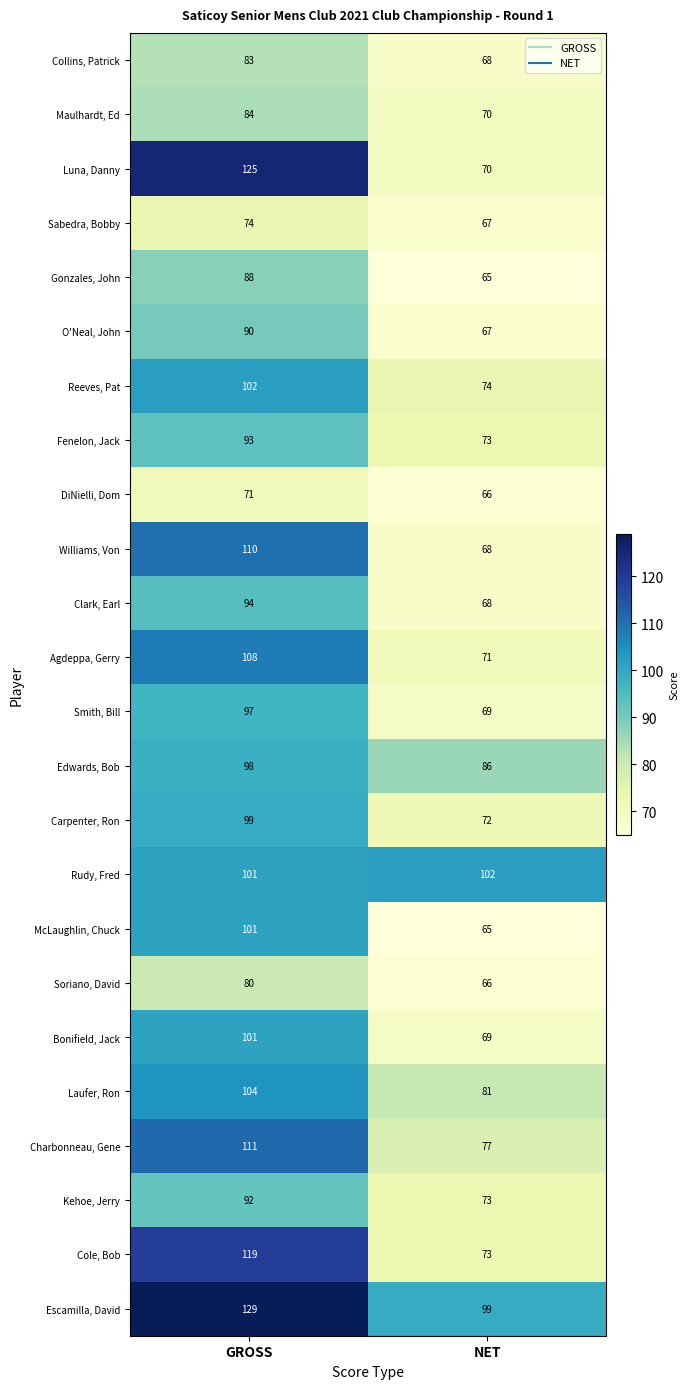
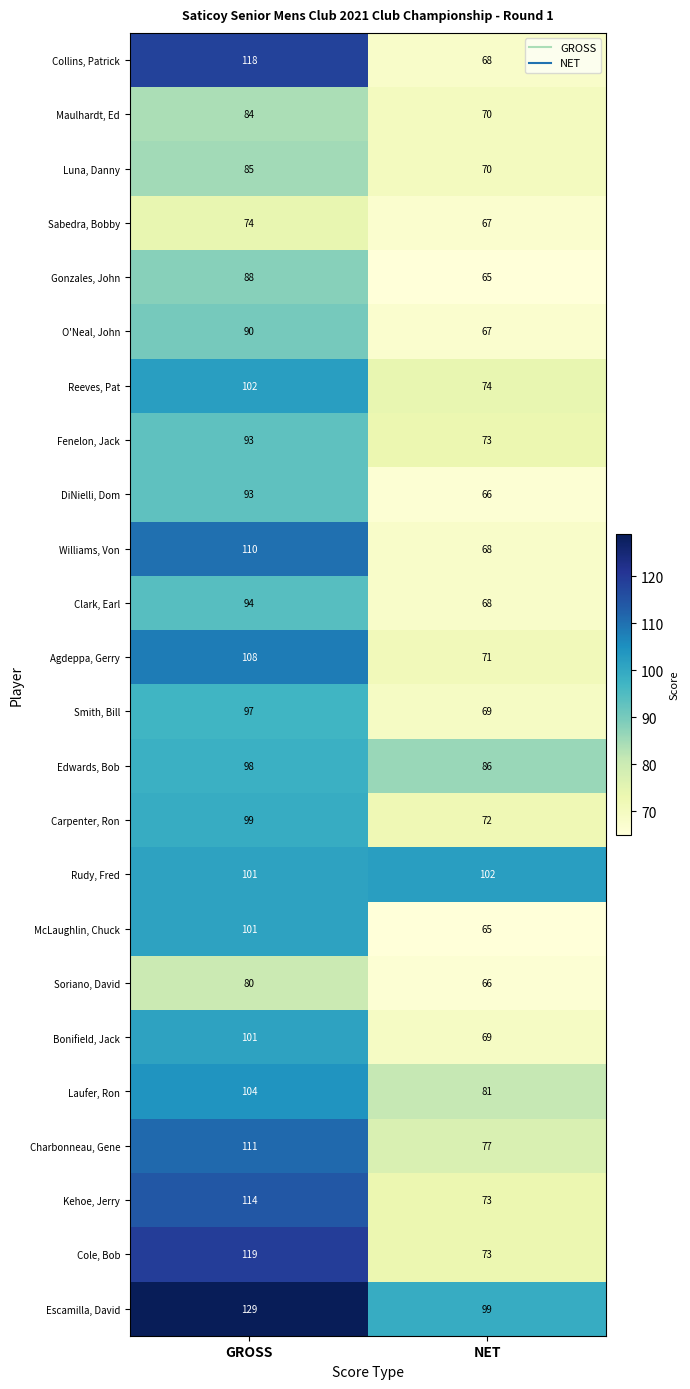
Collins, Patrick, GROSS: 83 -> 118
Luna, Danny, GROSS: 125 -> 85
DiNielli, Dom, GROSS: 71 -> 93
Kehoe, Jerry, GROSS: 92 -> 114
